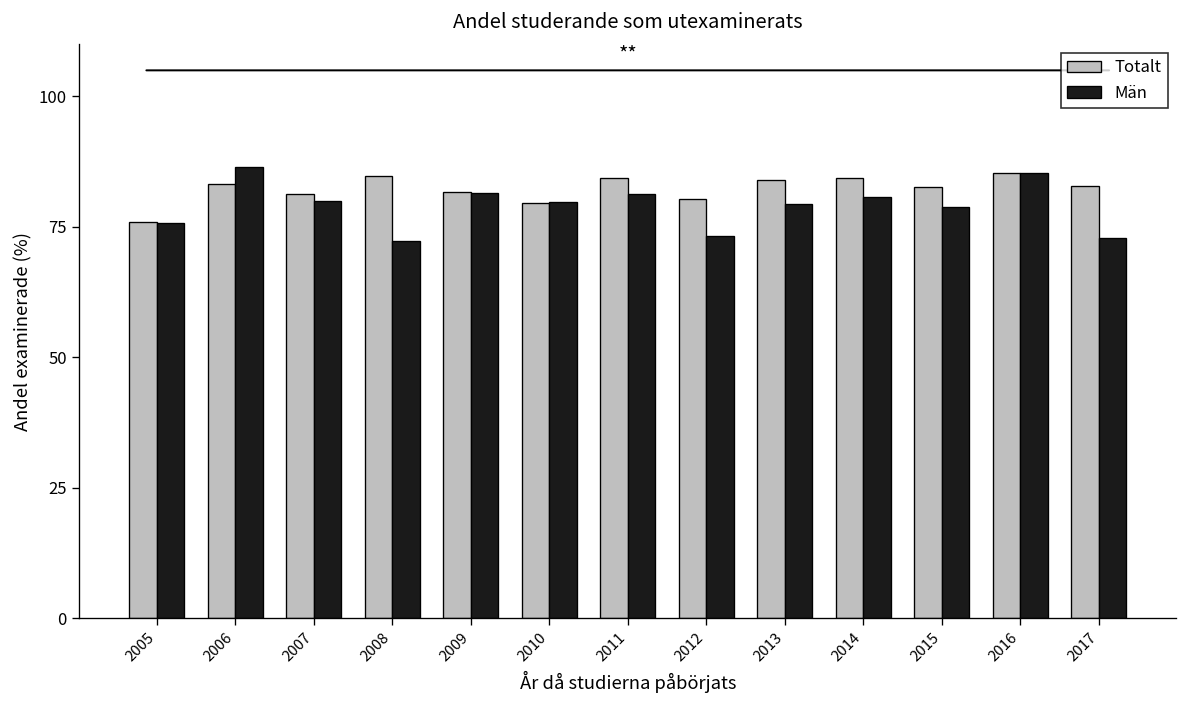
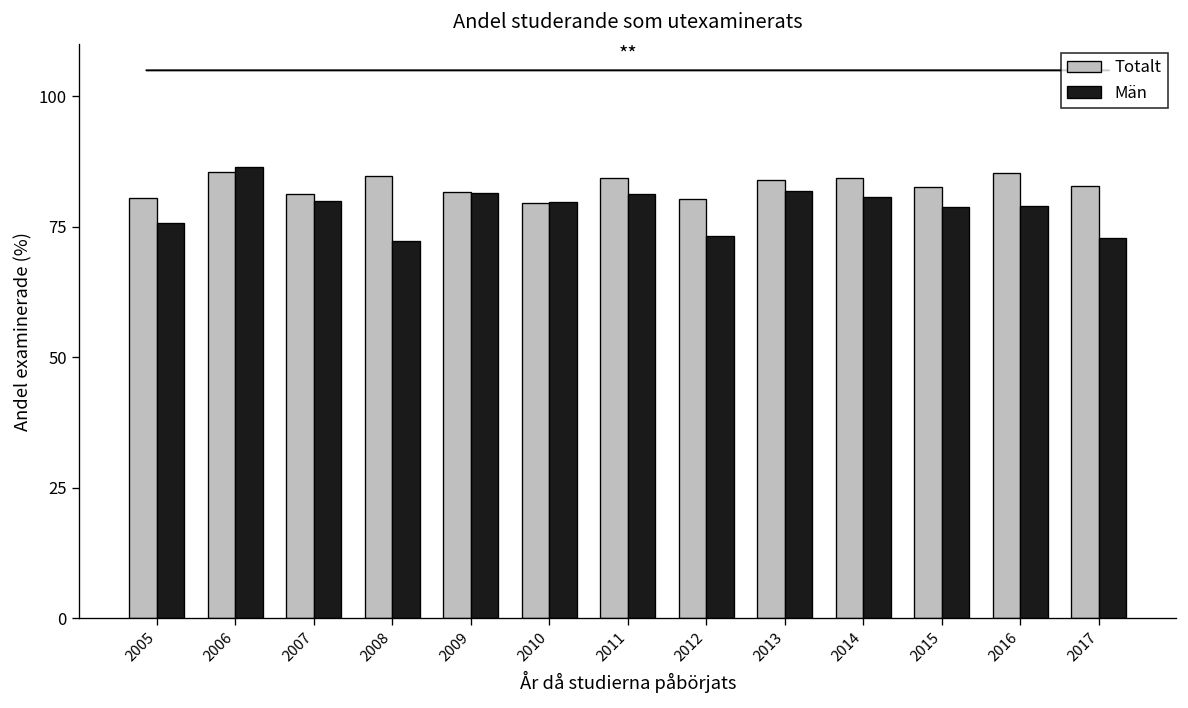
Totalt, 2005: 76 -> 81
Totalt, 2006: 83 -> 86
Män, 2013: 79 -> 82
Män, 2016: 85 -> 79
